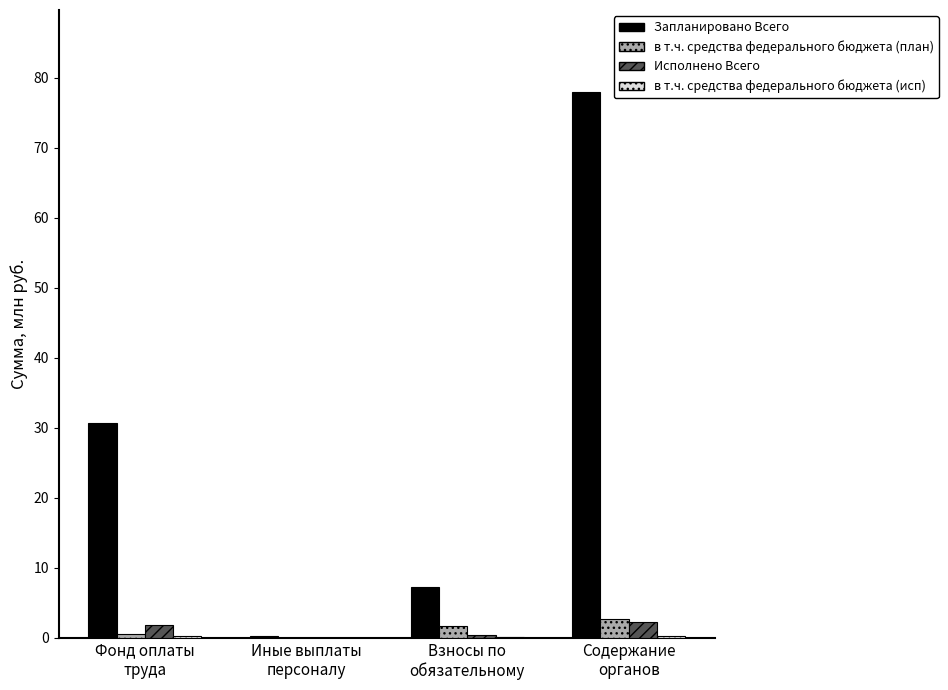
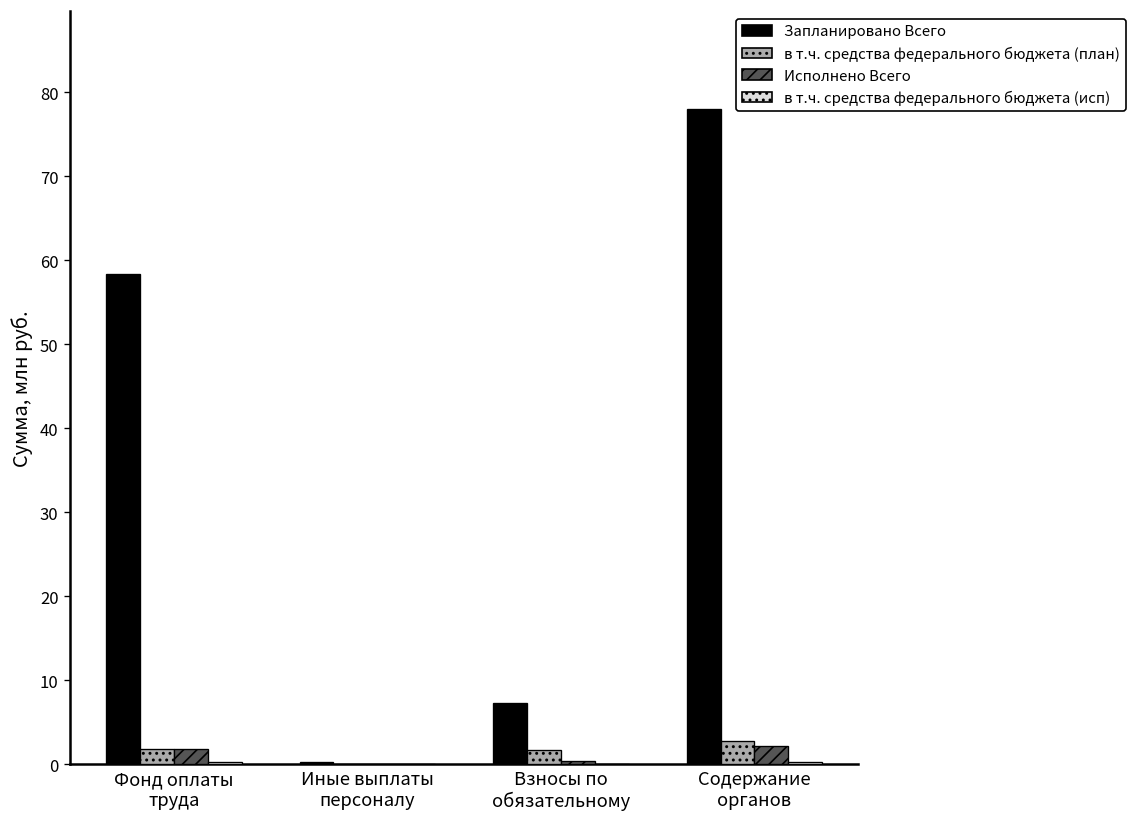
Запланировано Всего, Фонд оплаты труда: 31 -> 58
в т.ч. средства федерального бюджета (план), Фонд оплаты труда: 1 -> 2
